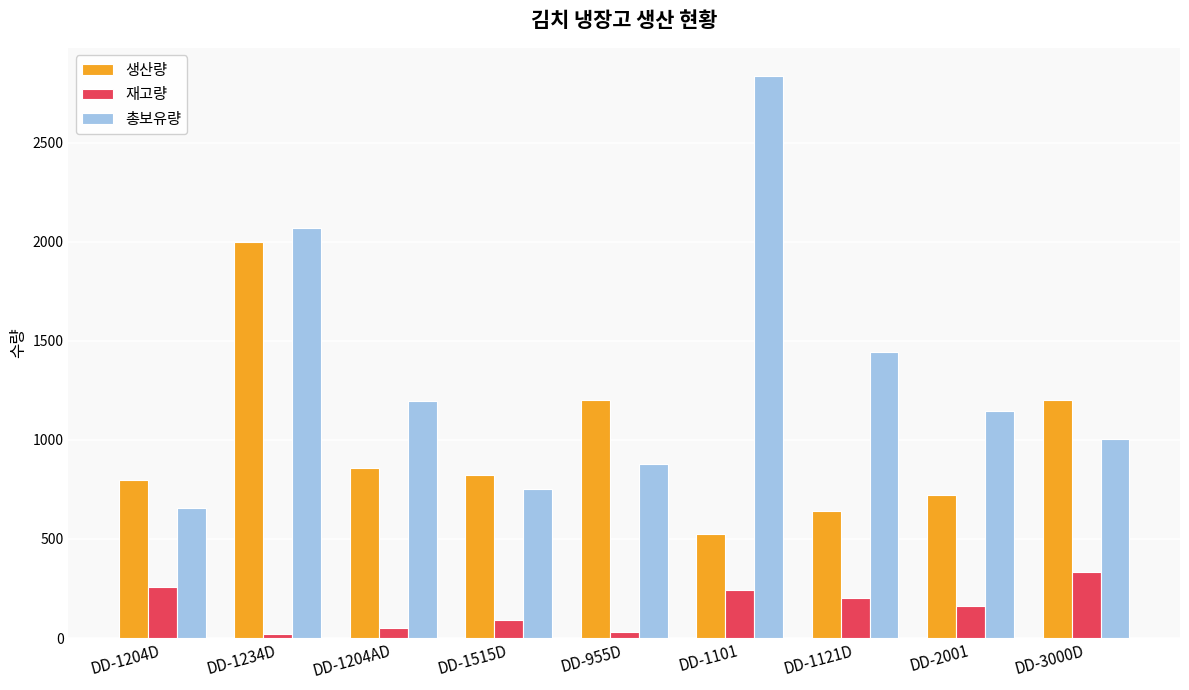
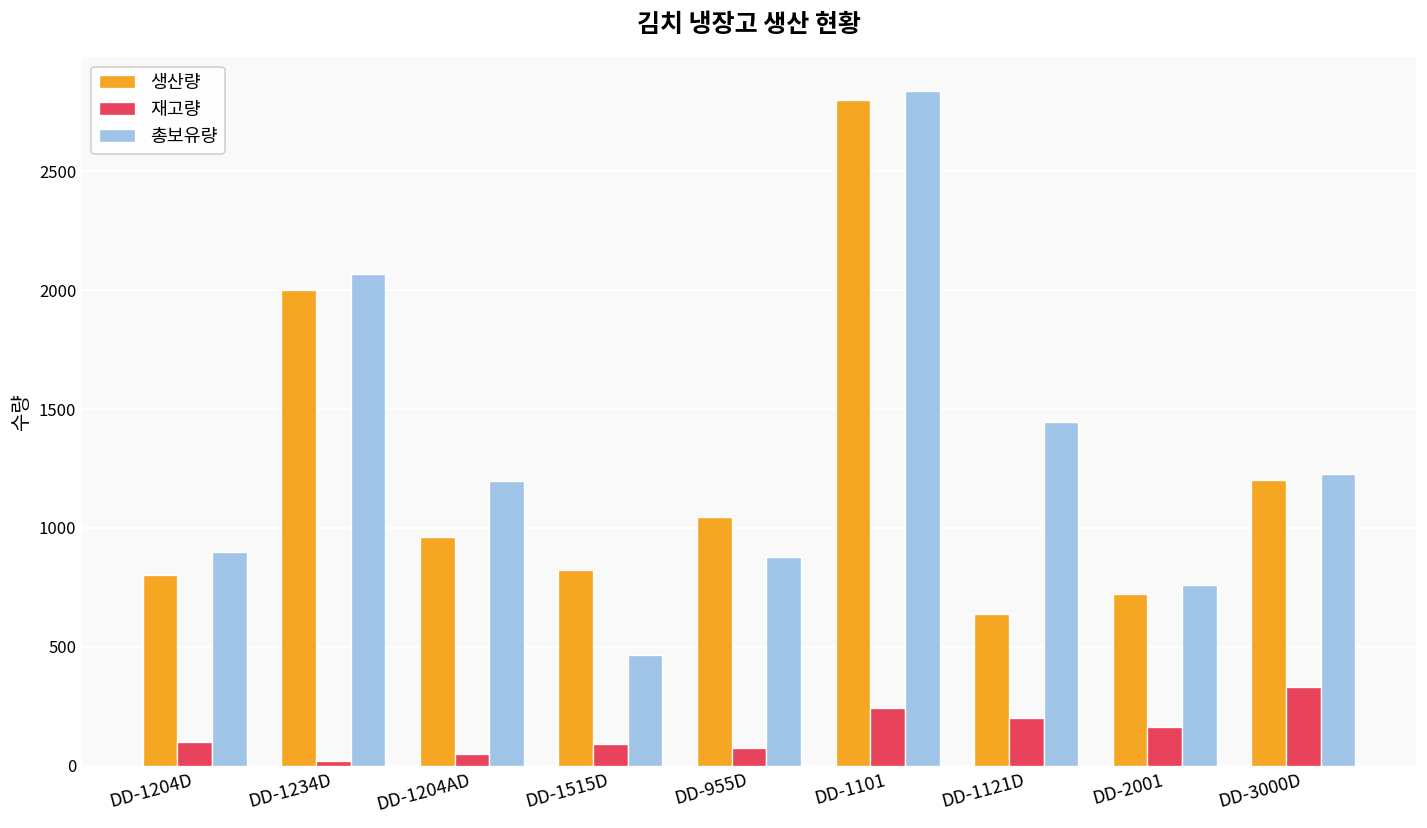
재고량, DD-1204D: 260 -> 100
총보유량, DD-1204D: 660 -> 900
생산량, DD-1204AD: 860 -> 960
총보유량, DD-1515D: 750 -> 470
생산량, DD-955D: 1200 -> 1050
재고량, DD-955D: 30 -> 80
생산량, DD-1101: 530 -> 2800
총보유량, DD-2001: 1150 -> 760
총보유량, DD-3000D: 1010 -> 1230
